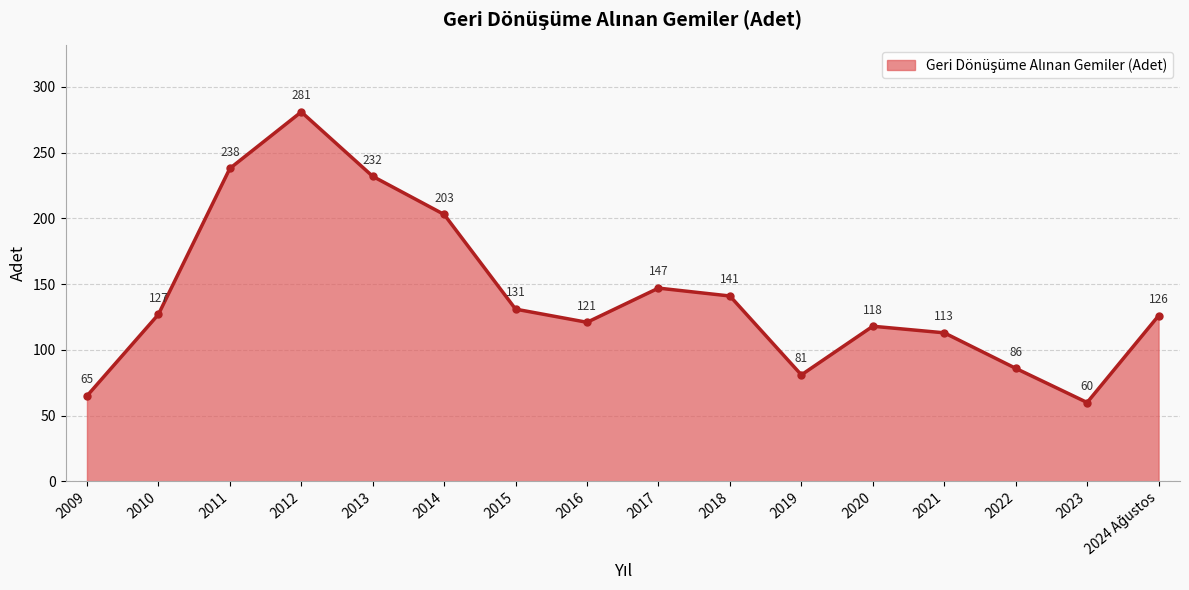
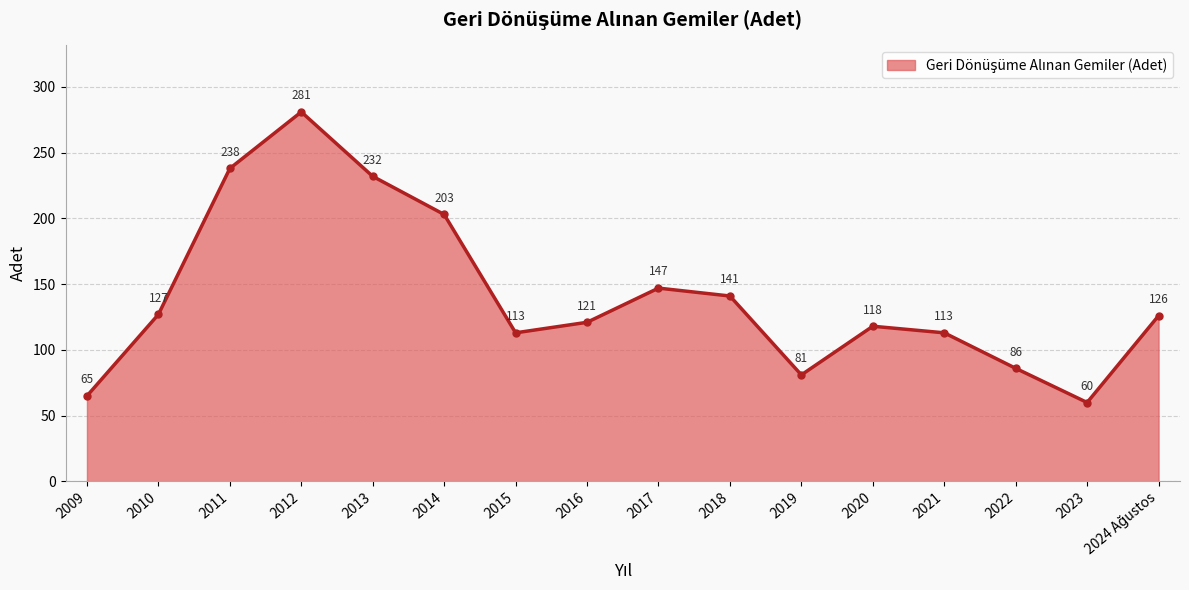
2015: 131 -> 113
